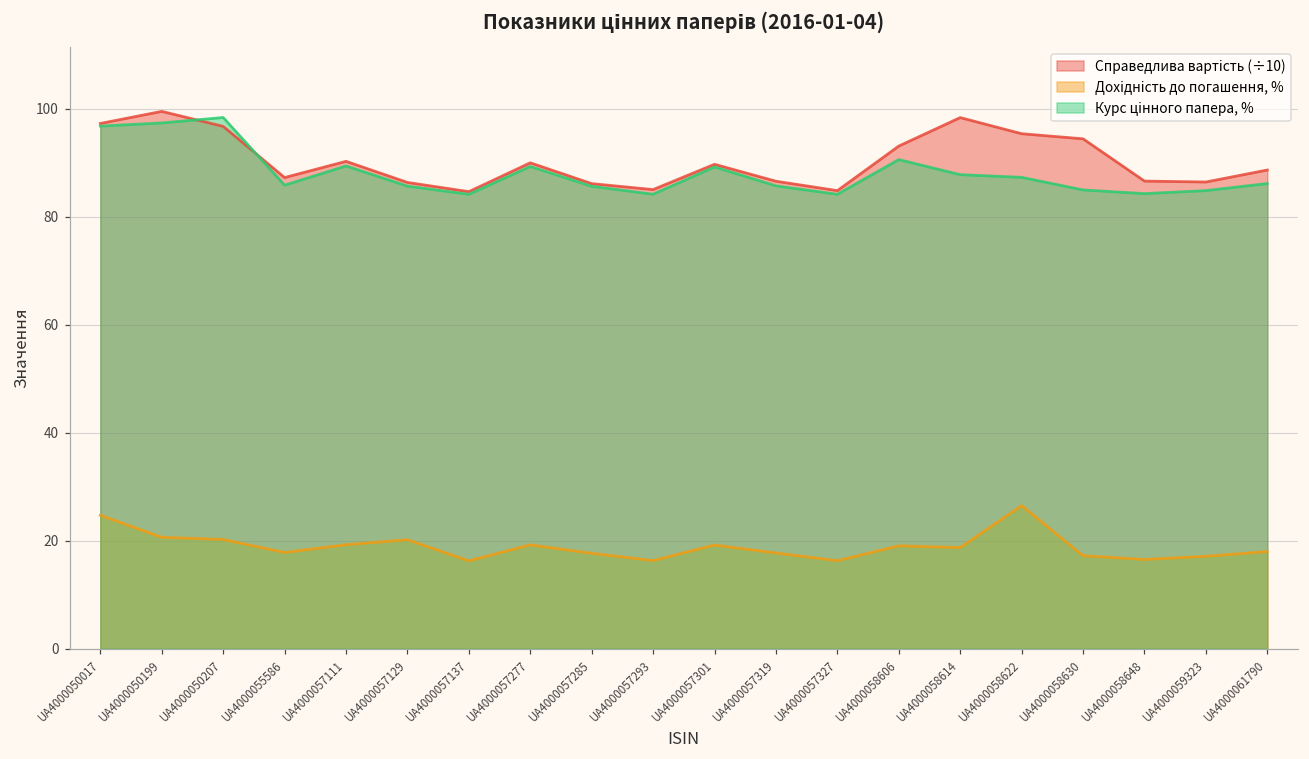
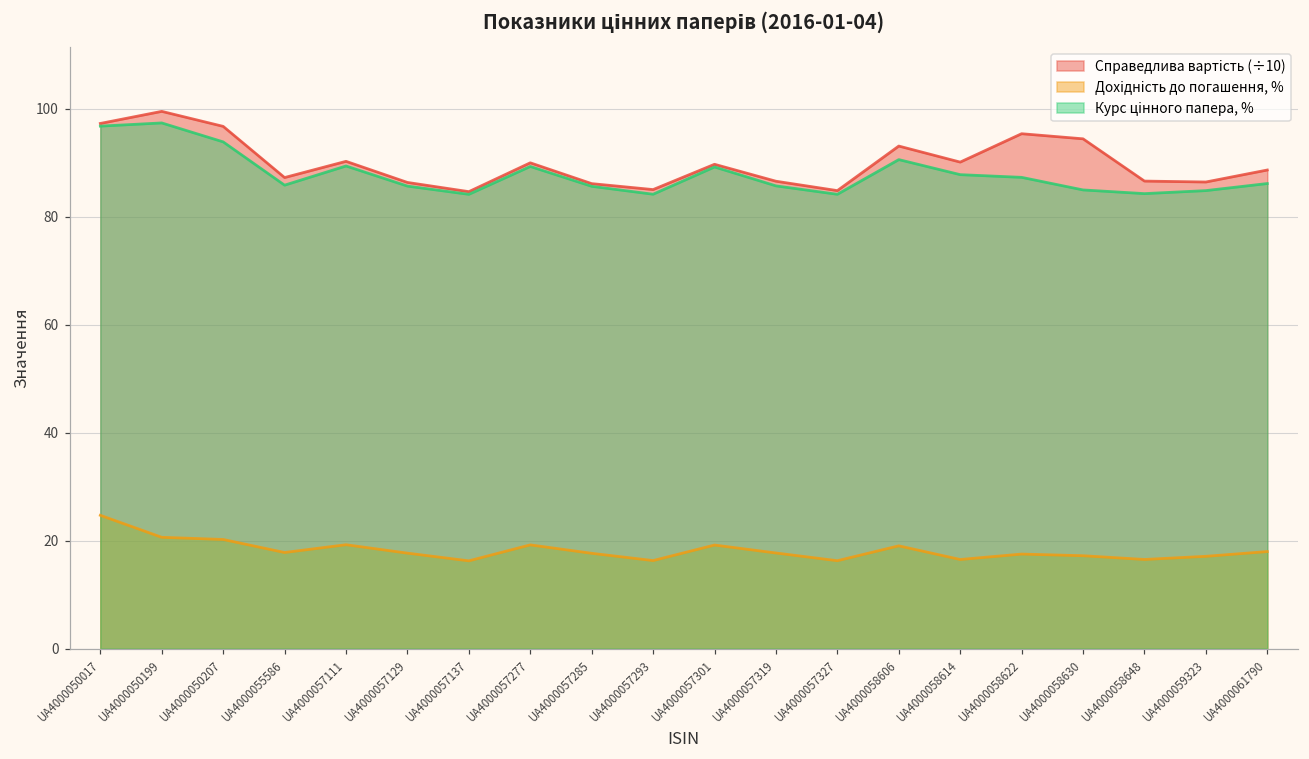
Курс цінного папера, %, UA4000050207: 98 -> 94
Дохідність до погашення, %, UA4000057129: 20 -> 18
Справедлива вартість (÷10), UA4000058614: 98 -> 90
Дохідність до погашення, %, UA4000058614: 19 -> 17
Дохідність до погашення, %, UA4000058622: 26 -> 18
